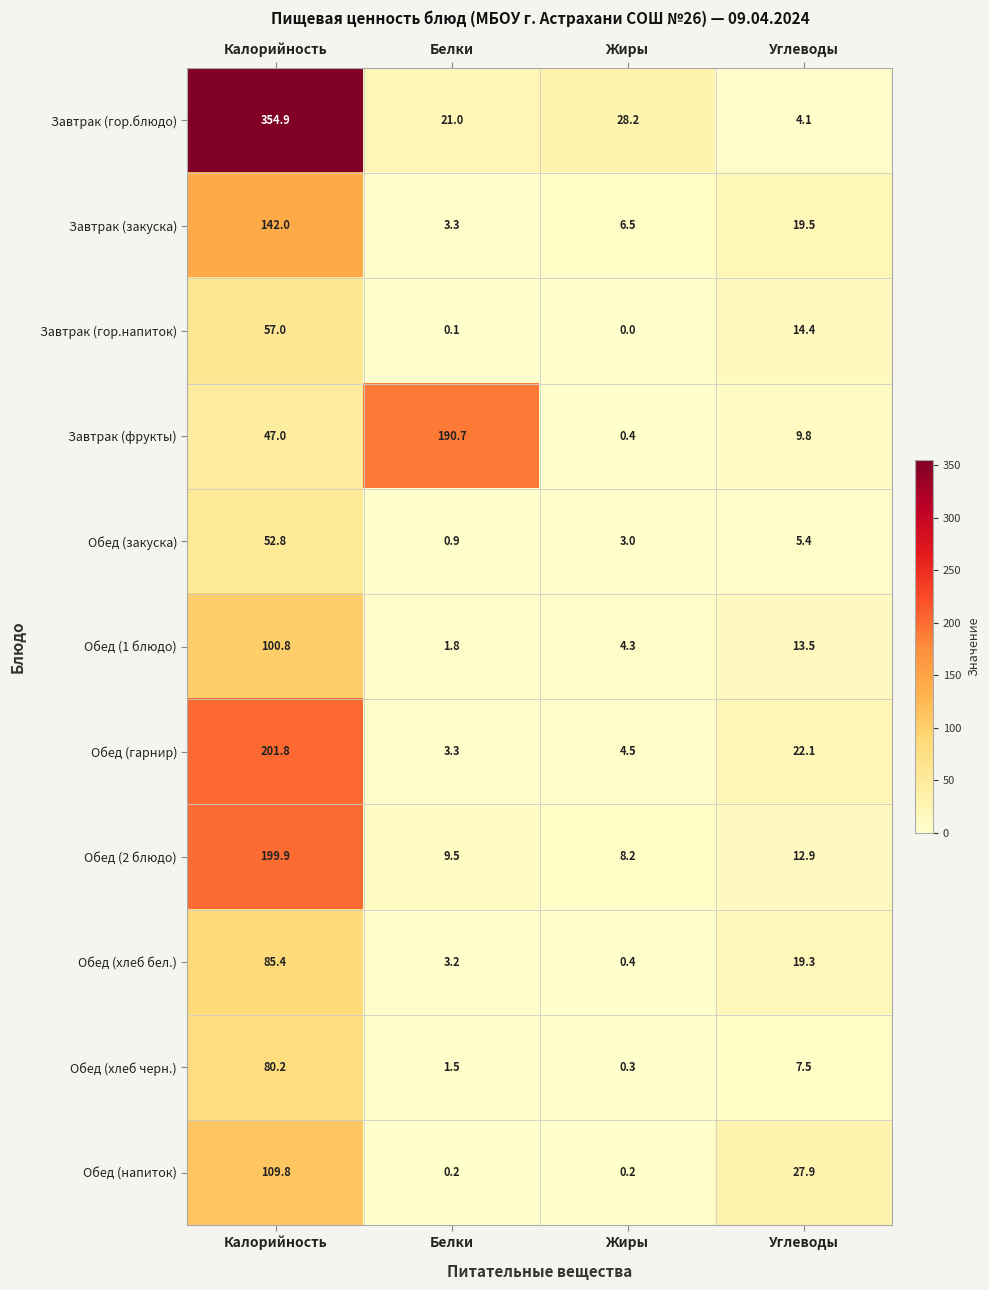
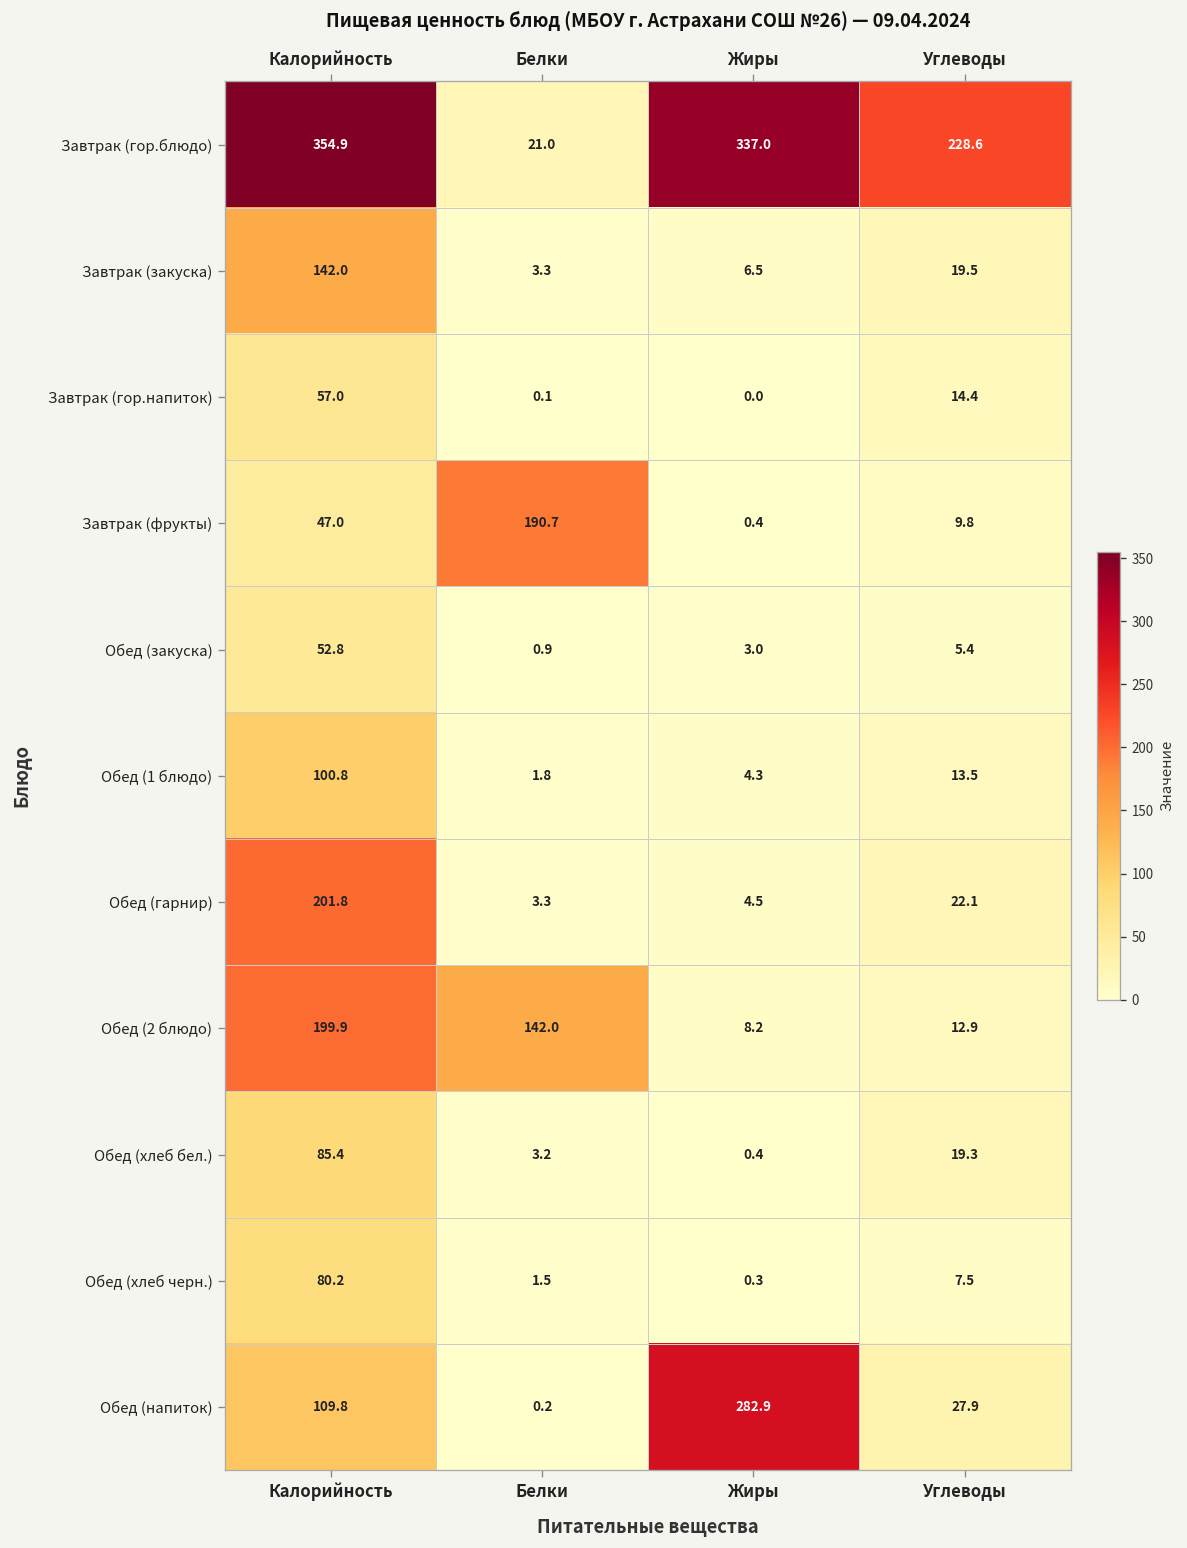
Завтрак (гор.блюдо), Жиры: 28.2 -> 337.0
Завтрак (гор.блюдо), Углеводы: 4.1 -> 228.6
Обед (2 блюдо), Белки: 9.5 -> 142.0
Обед (напиток), Жиры: 0.2 -> 282.9
